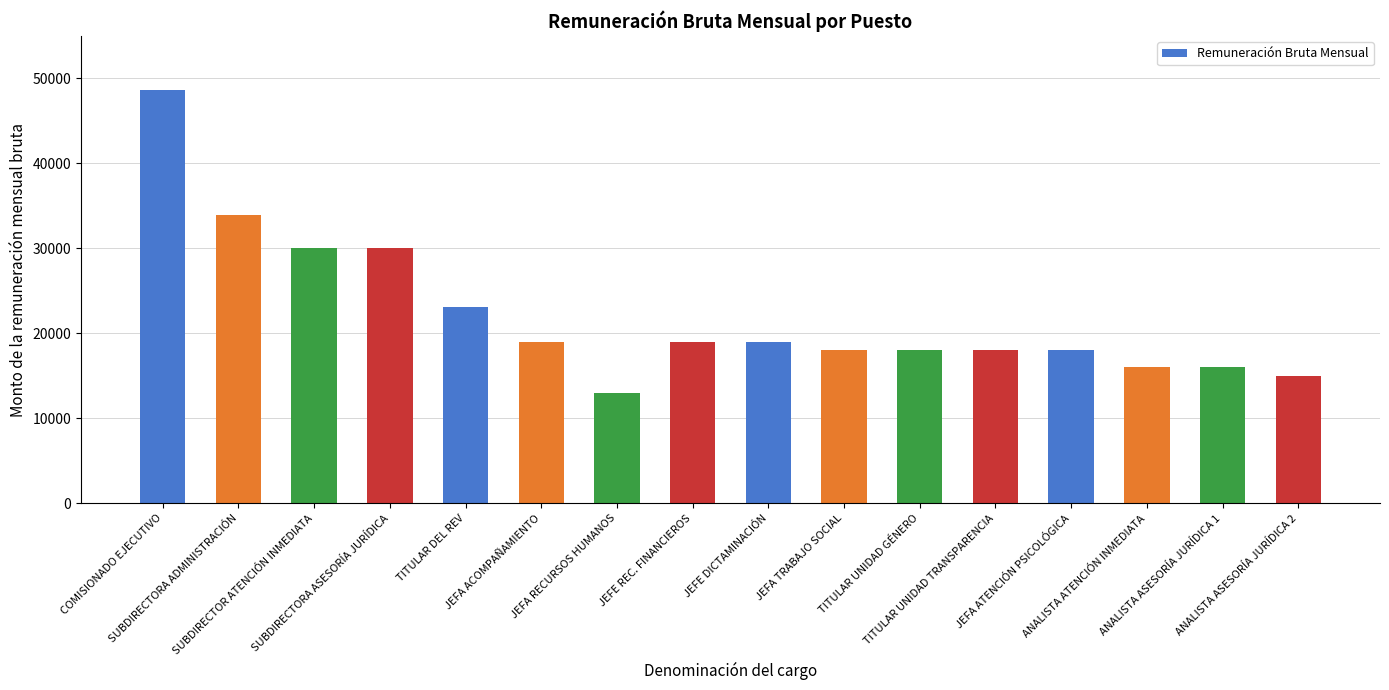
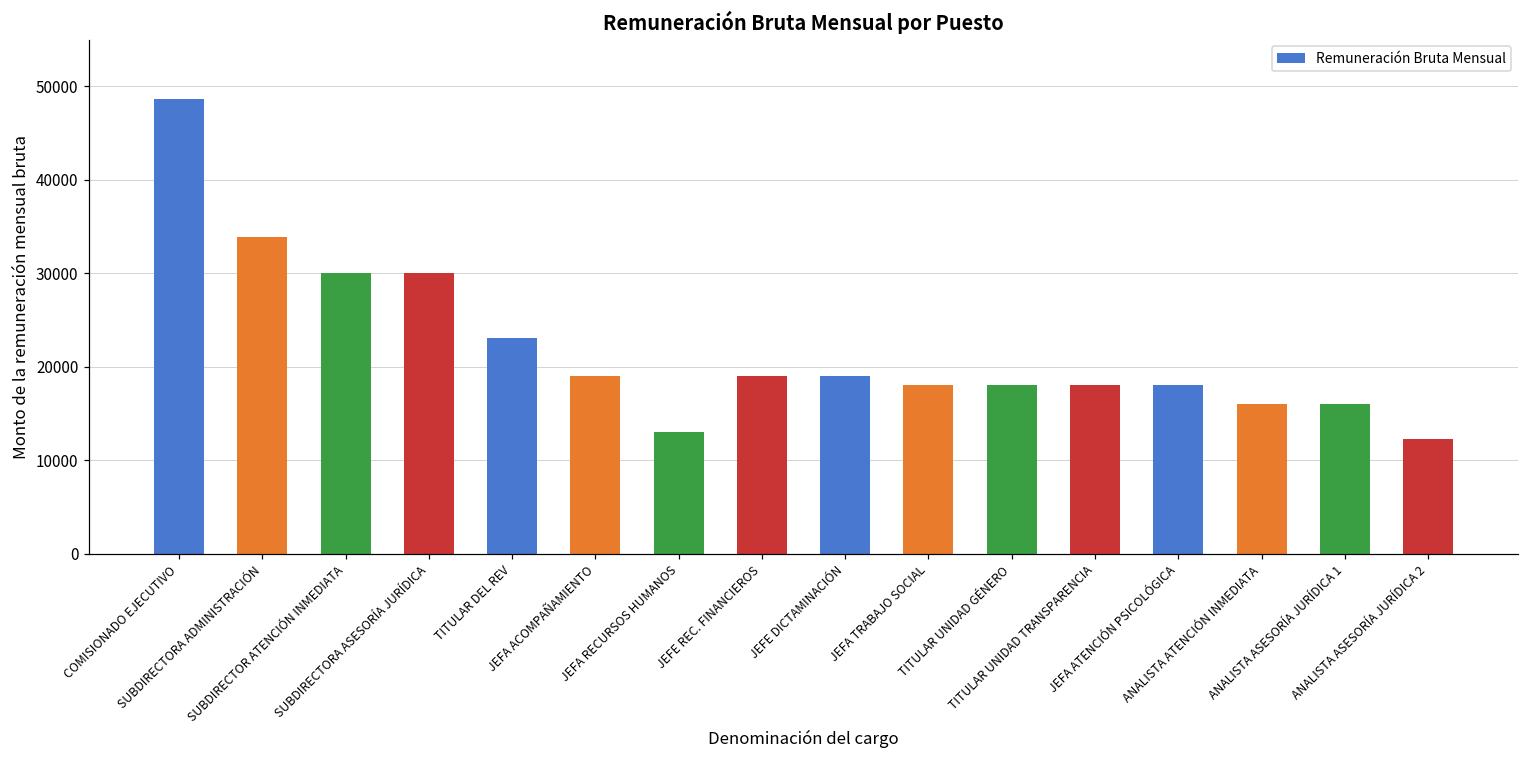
ANALISTA ASESORÍA JURÍDICA 2: 15000 -> 12000
